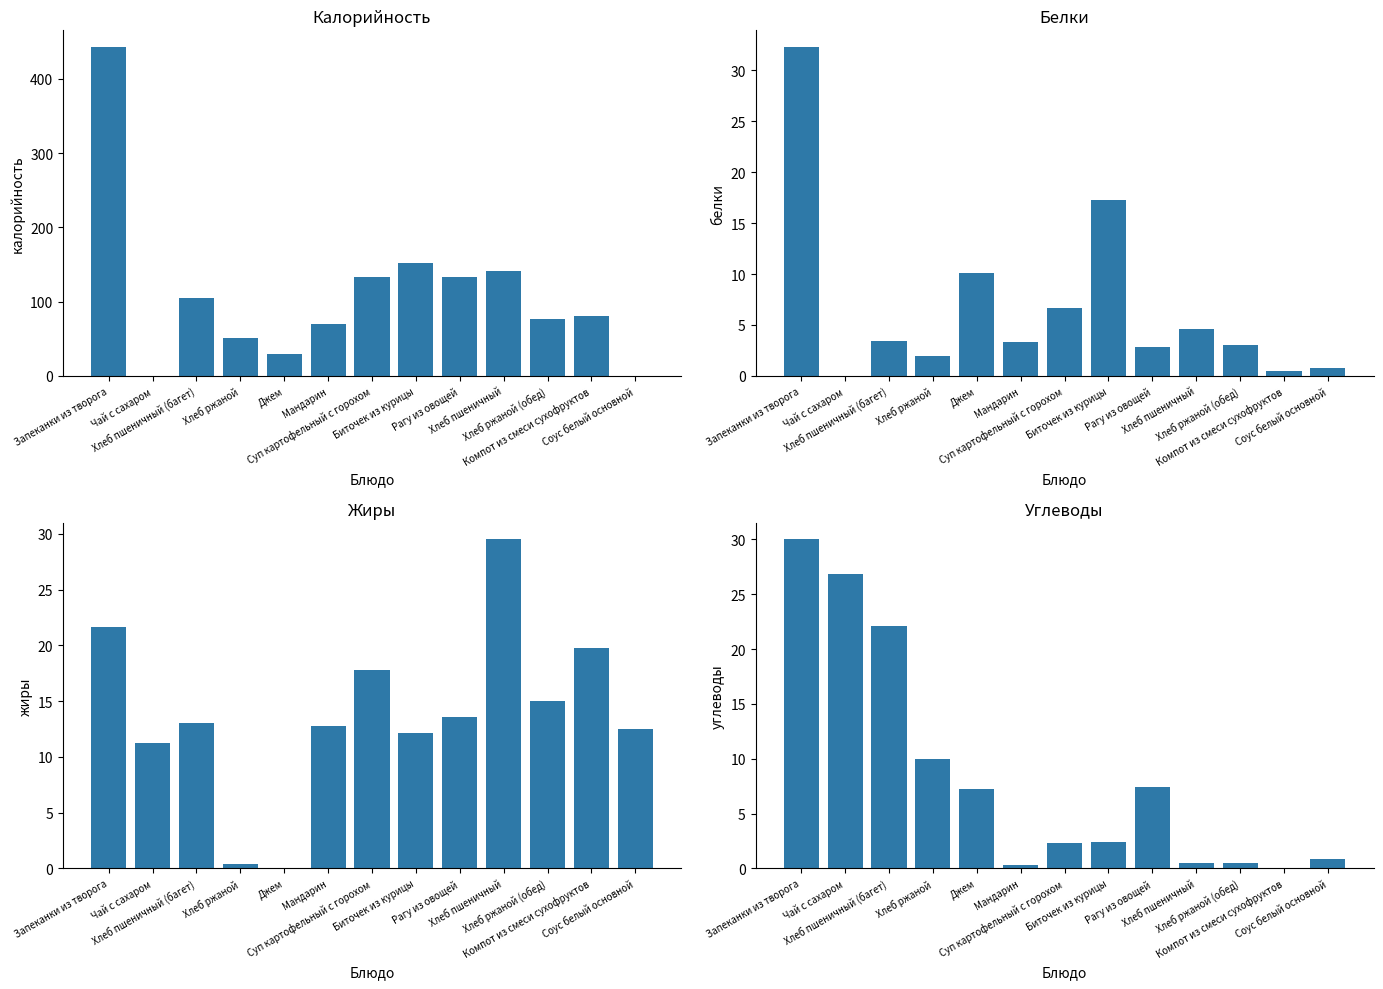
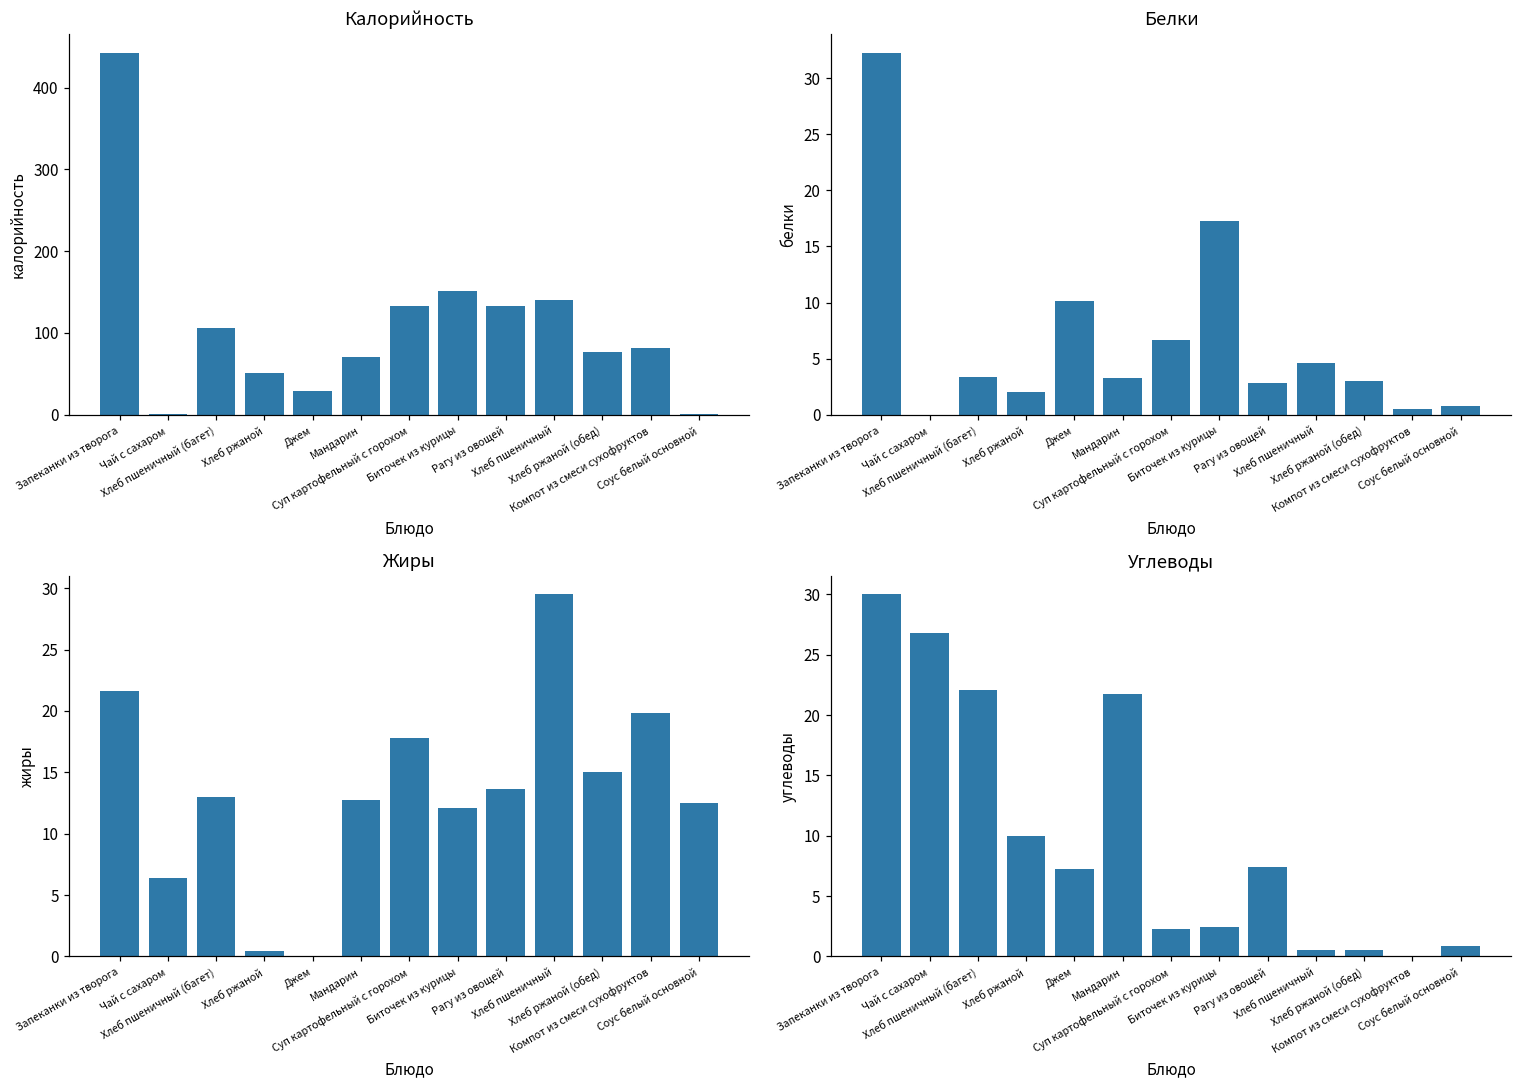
Жиры, Чай с сахаром: 11.2 -> 6.4
Углеводы, Мандарин: 0.3 -> 21.7
